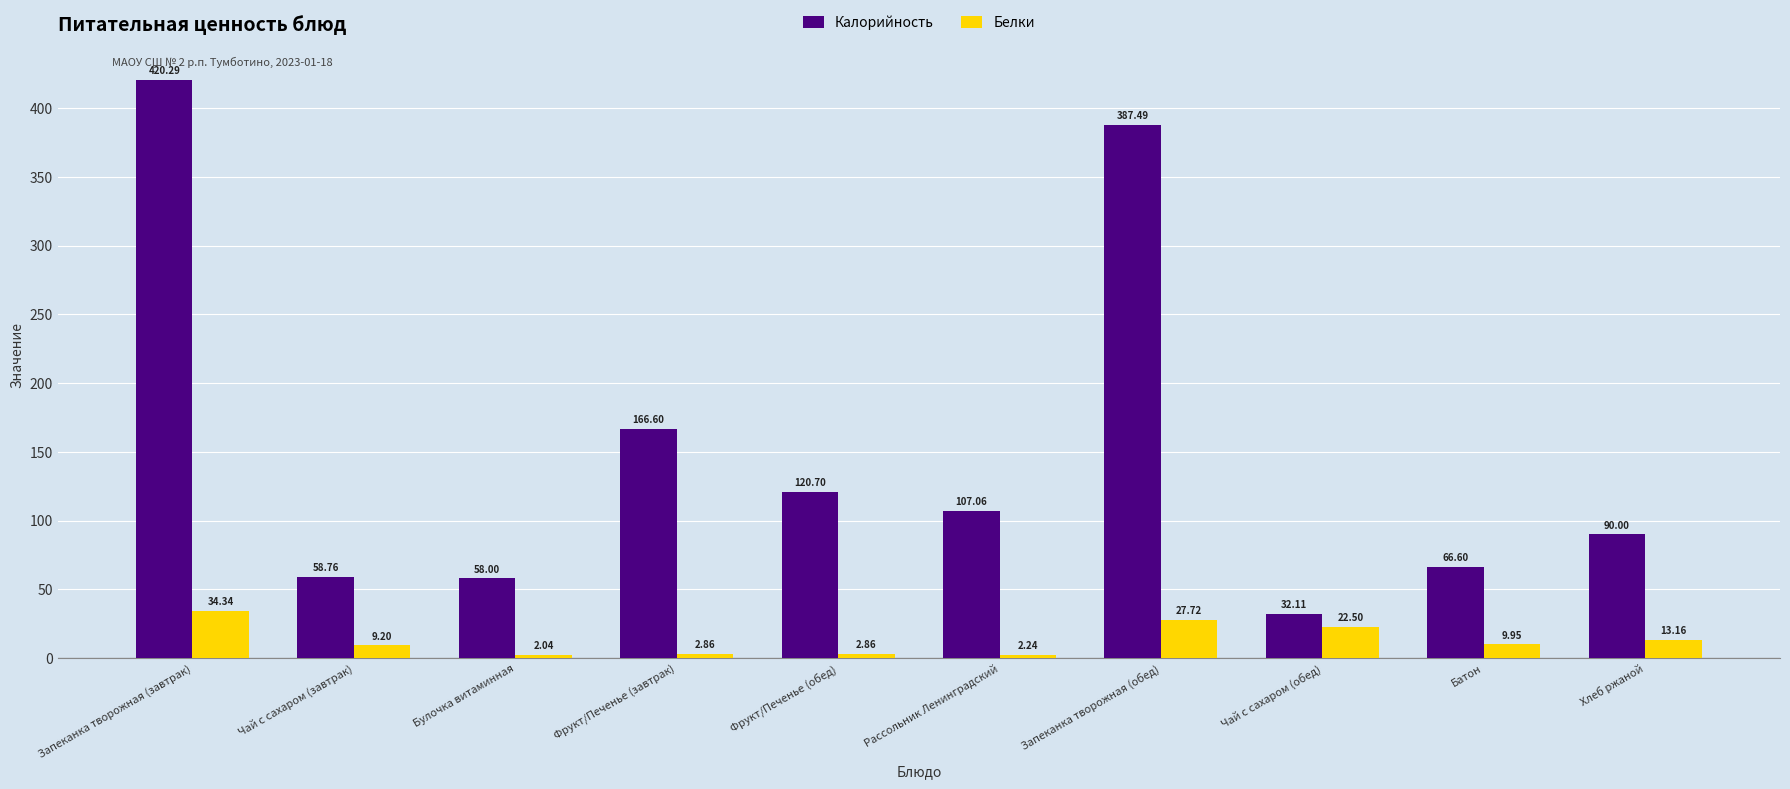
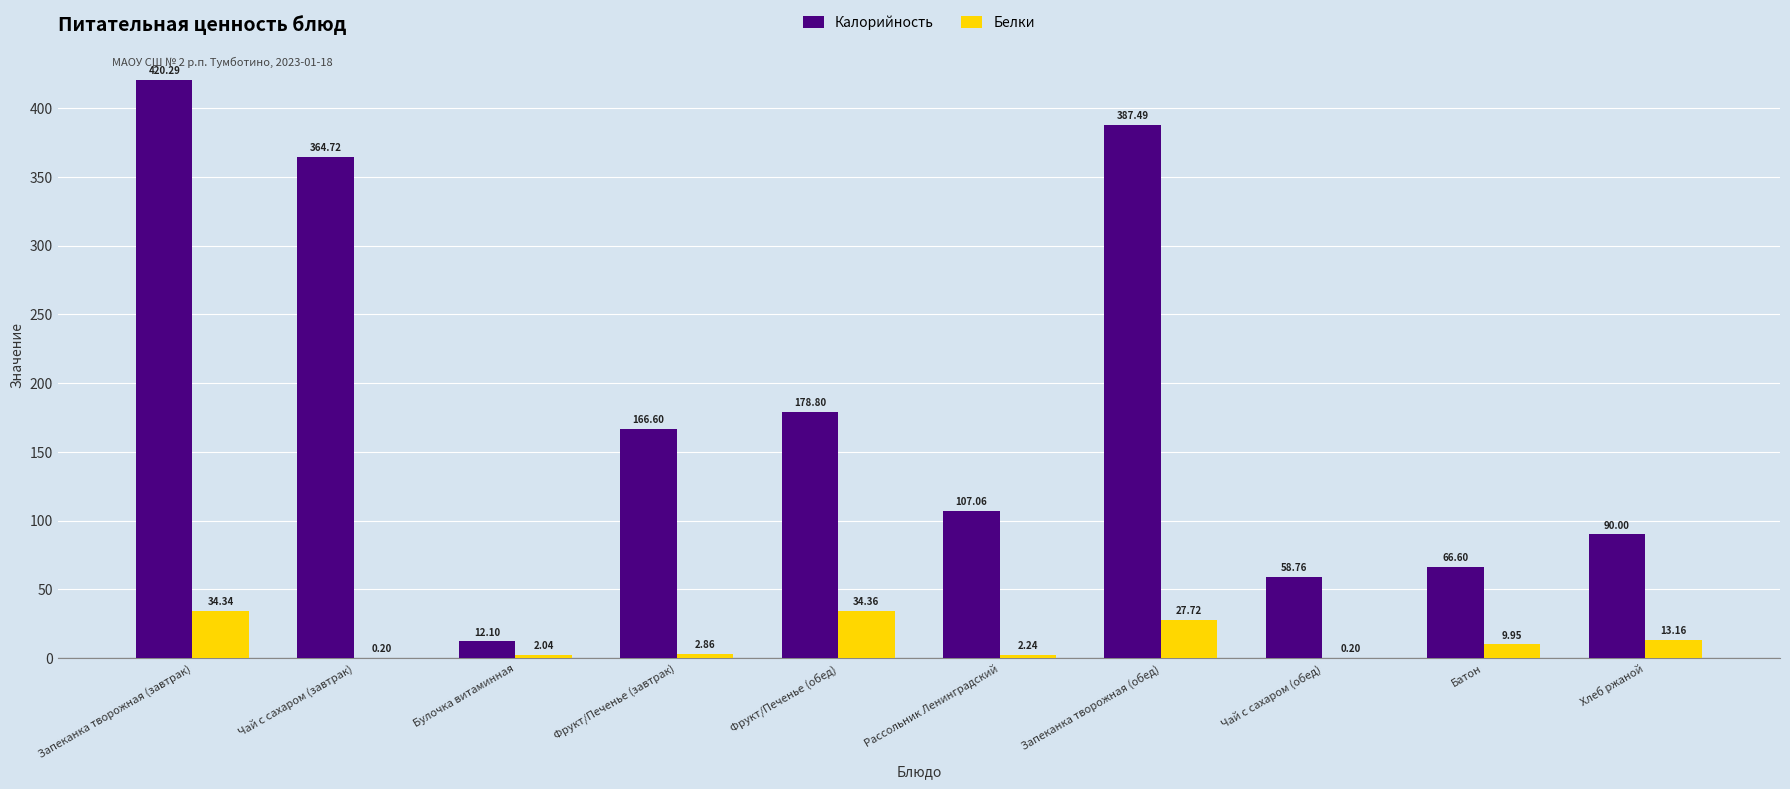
Калорийность, Чай с сахаром (завтрак): 58.76 -> 364.72
Белки, Чай с сахаром (завтрак): 9.20 -> 0.20
Калорийность, Булочка витаминная: 58.00 -> 12.10
Калорийность, Фрукт/Печенье (обед): 120.70 -> 178.80
Белки, Фрукт/Печенье (обед): 2.86 -> 34.36
Калорийность, Чай с сахаром (обед): 32.11 -> 58.76
Белки, Чай с сахаром (обед): 22.50 -> 0.20
